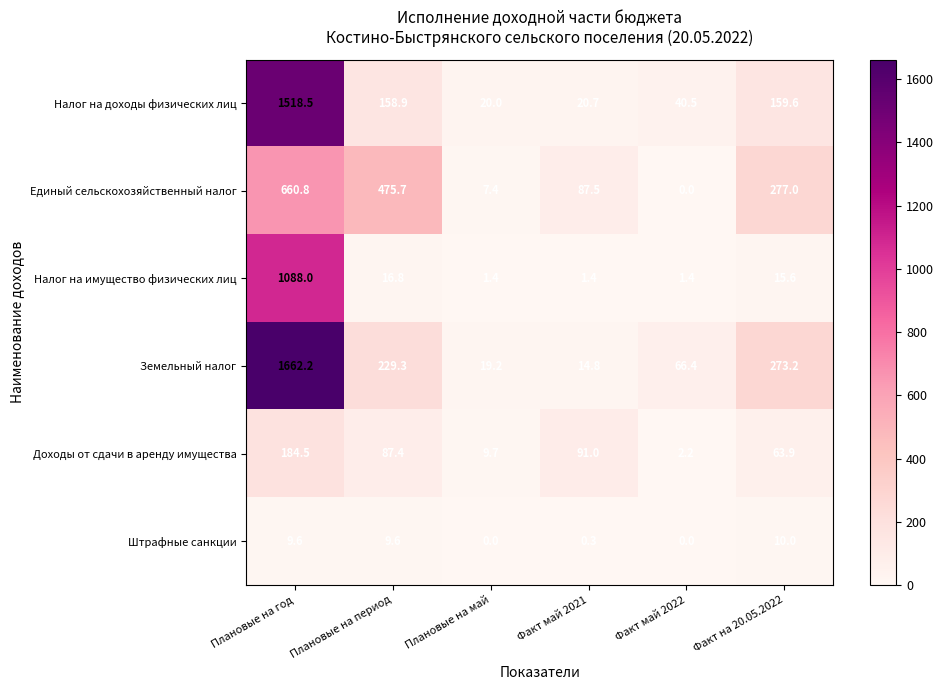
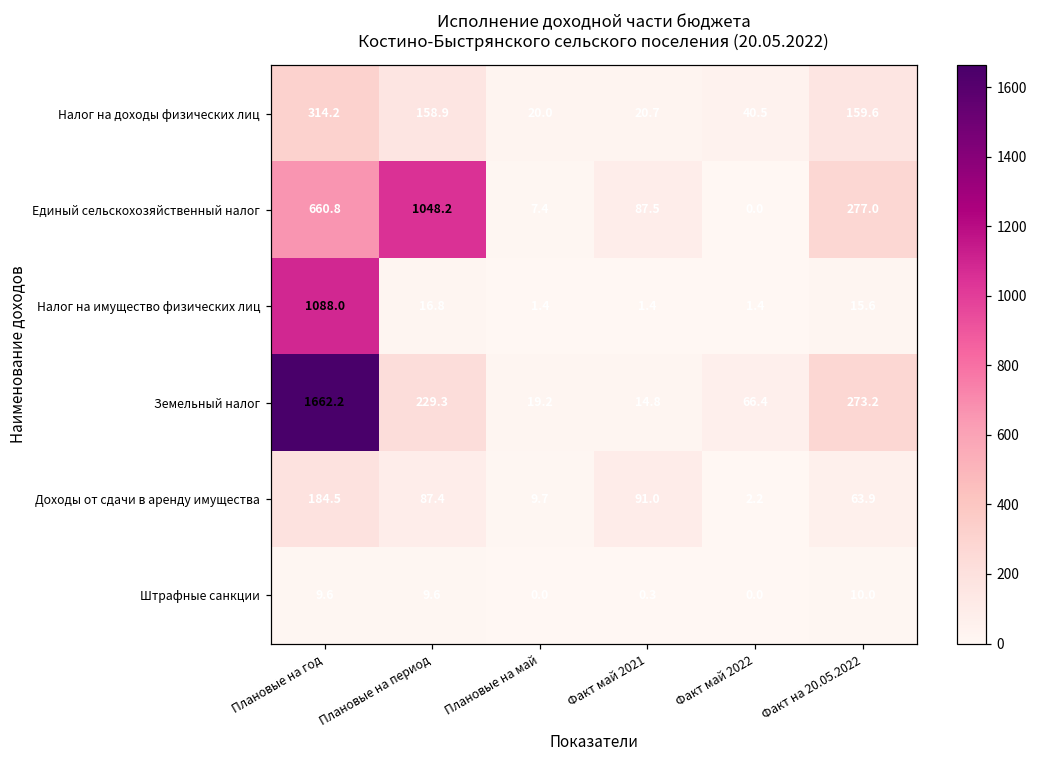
Налог на доходы физических лиц, Плановые на год: 1518.5 -> 314.2
Единый сельскохозяйственный налог, Плановые на период: 475.7 -> 1048.2
